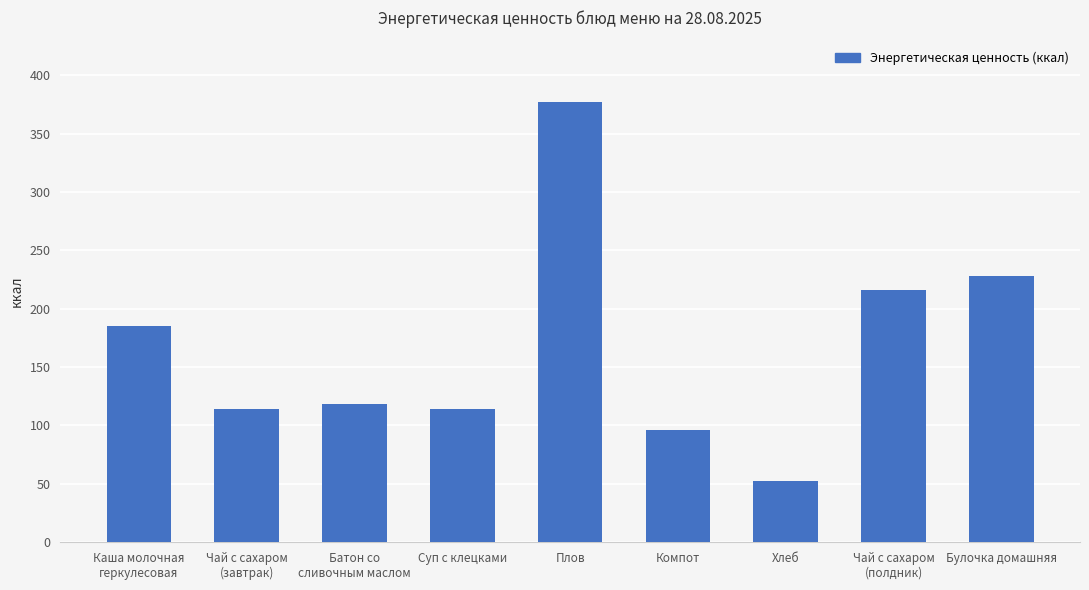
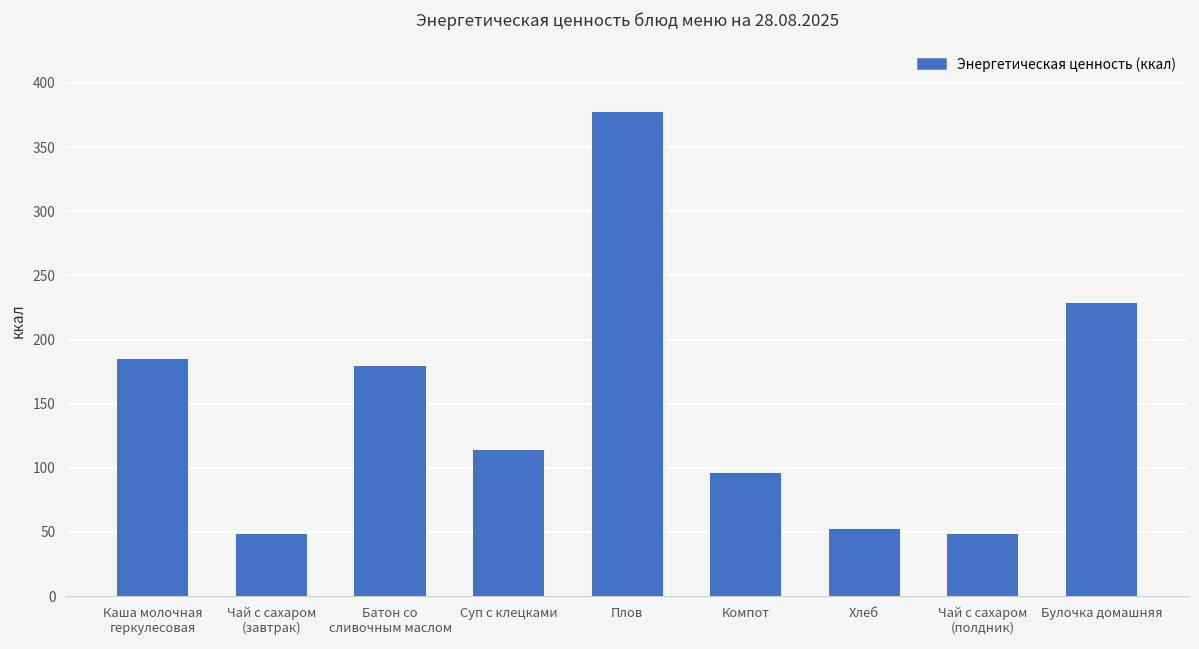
Чай с сахаром (завтрак): 114 -> 49
Батон со сливочным маслом: 118 -> 180
Чай с сахаром (полдник): 216 -> 49
